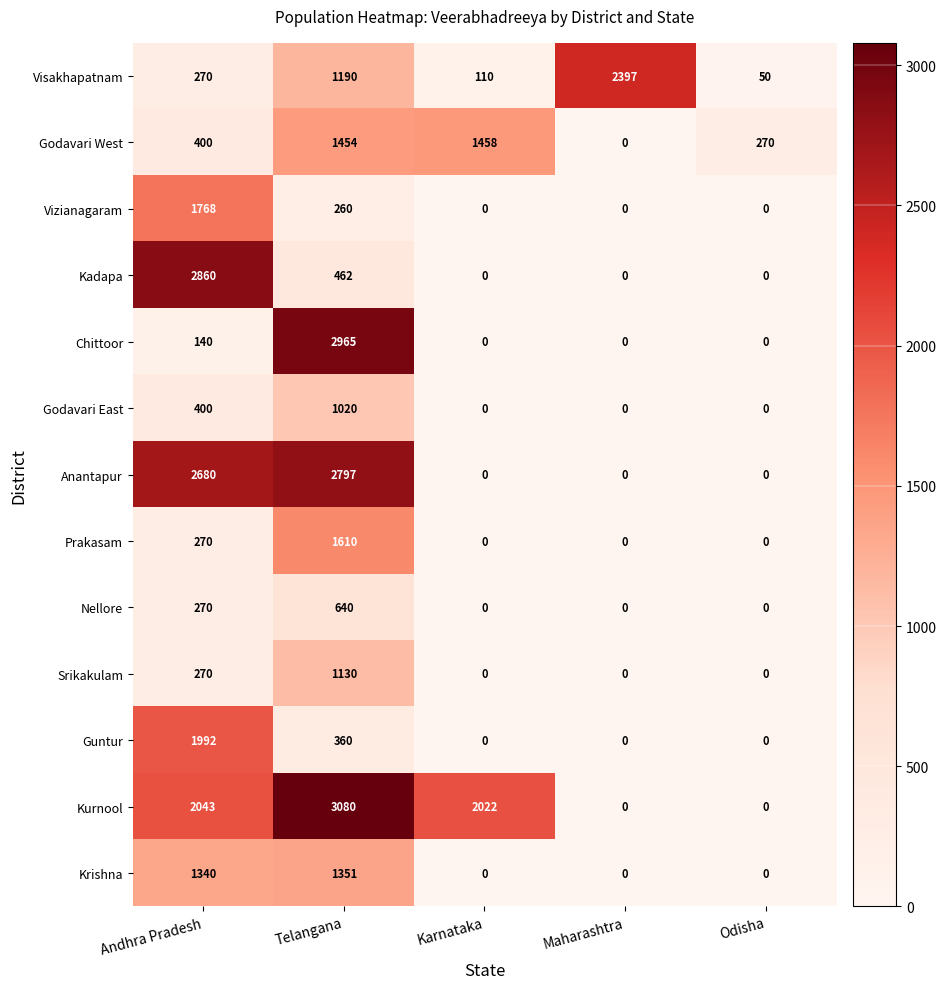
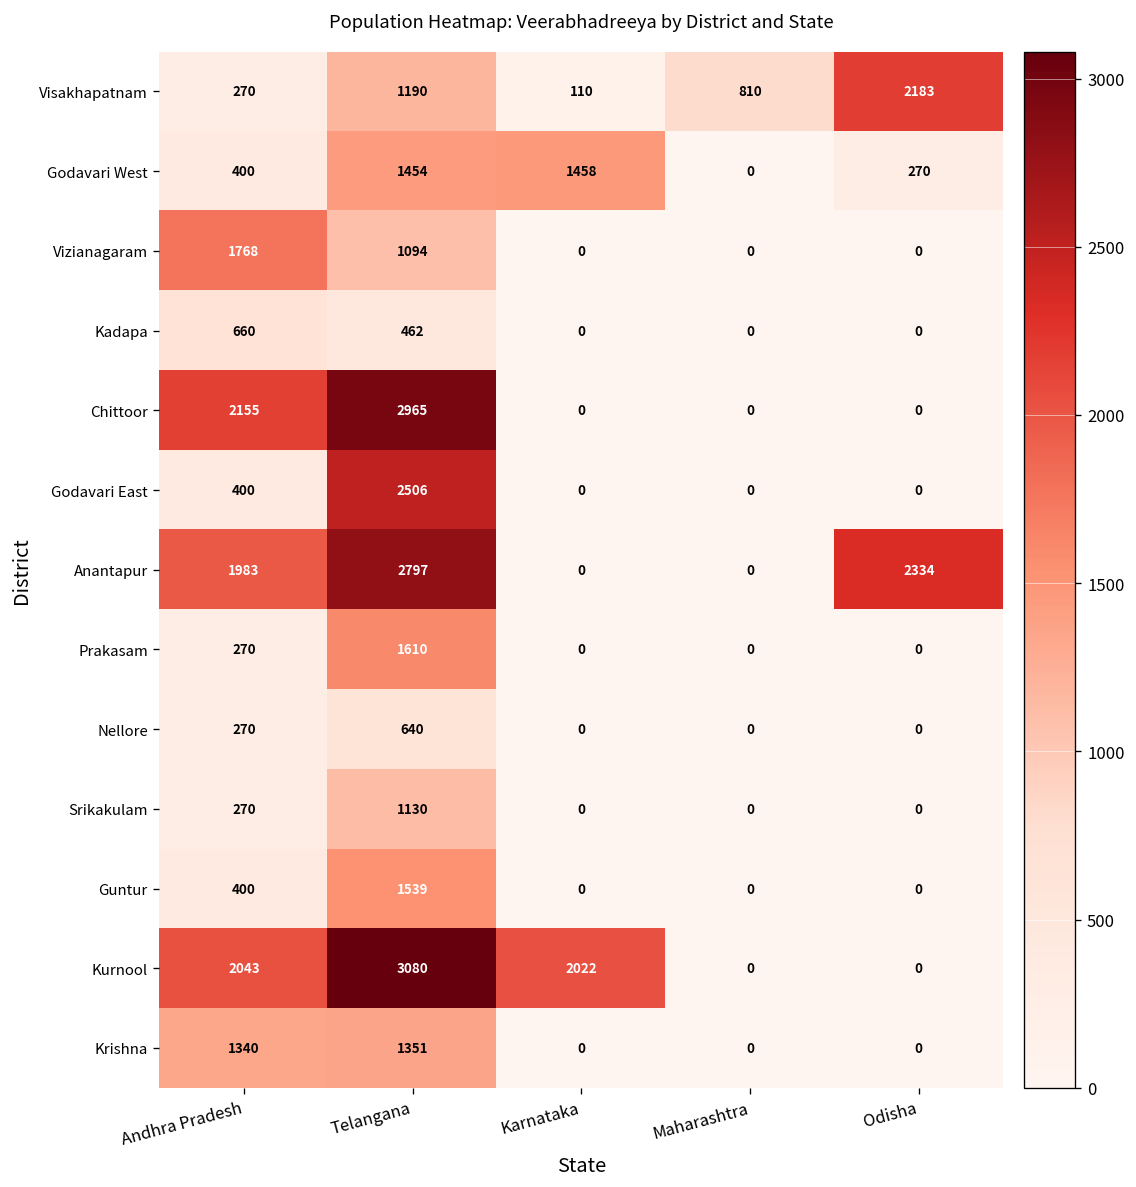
Visakhapatnam, Maharashtra: 2397 -> 810
Visakhapatnam, Odisha: 50 -> 2183
Vizianagaram, Telangana: 260 -> 1094
Kadapa, Andhra Pradesh: 2860 -> 660
Chittoor, Andhra Pradesh: 140 -> 2155
Godavari East, Telangana: 1020 -> 2506
Anantapur, Andhra Pradesh: 2680 -> 1983
Anantapur, Odisha: 0 -> 2334
Guntur, Andhra Pradesh: 1992 -> 400
Guntur, Telangana: 360 -> 1539
